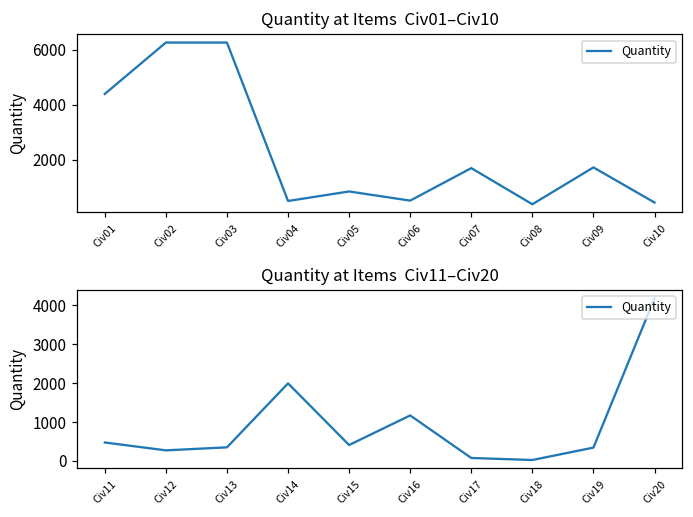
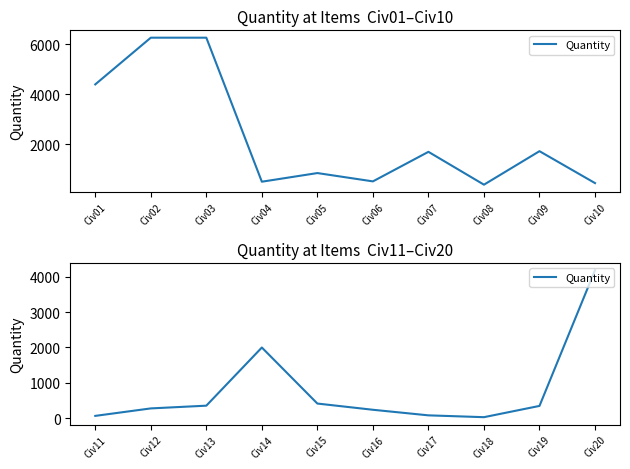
Quantity at Items Civ11–Civ20, Civ11: 500 -> 100
Quantity at Items Civ11–Civ20, Civ16: 1200 -> 200
